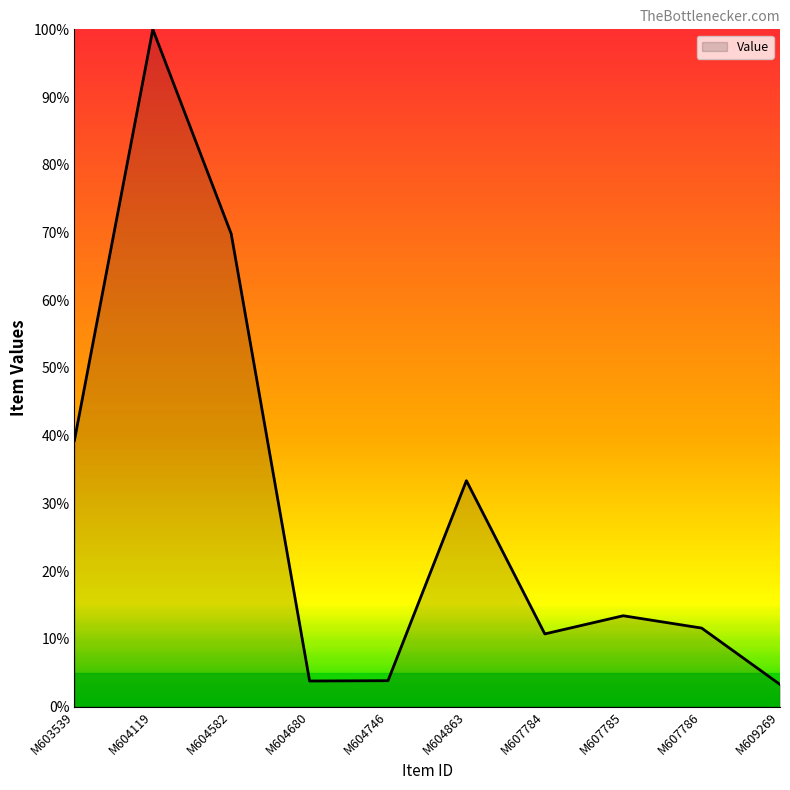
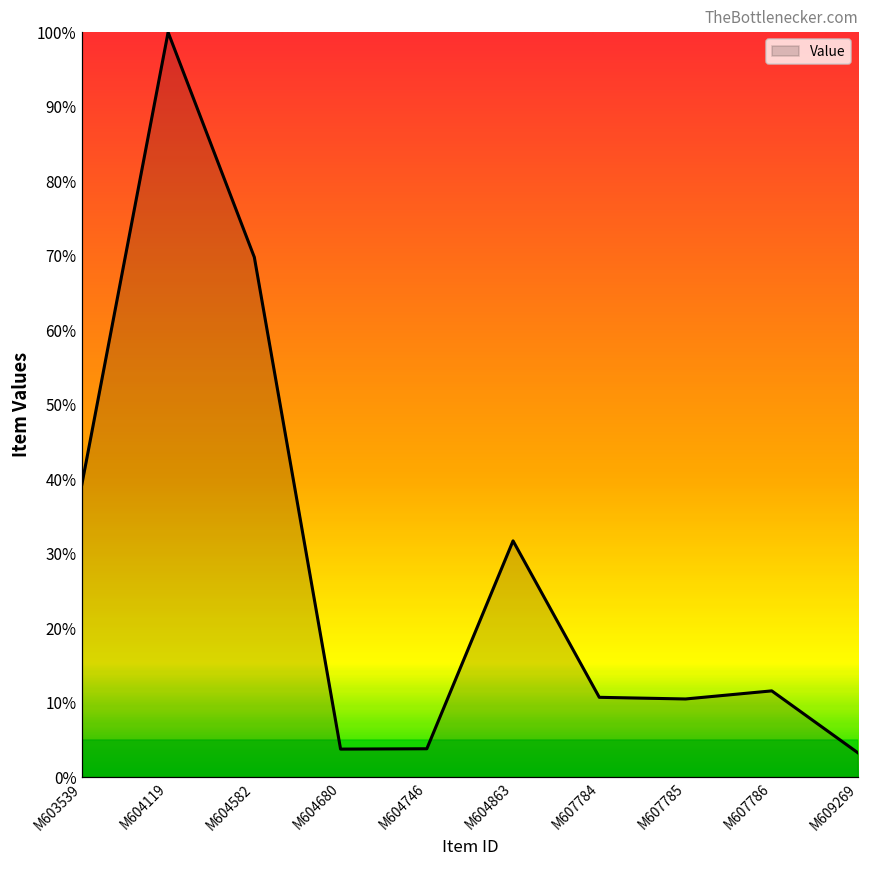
M604863: 33% -> 32%
M607785: 13% -> 10%
